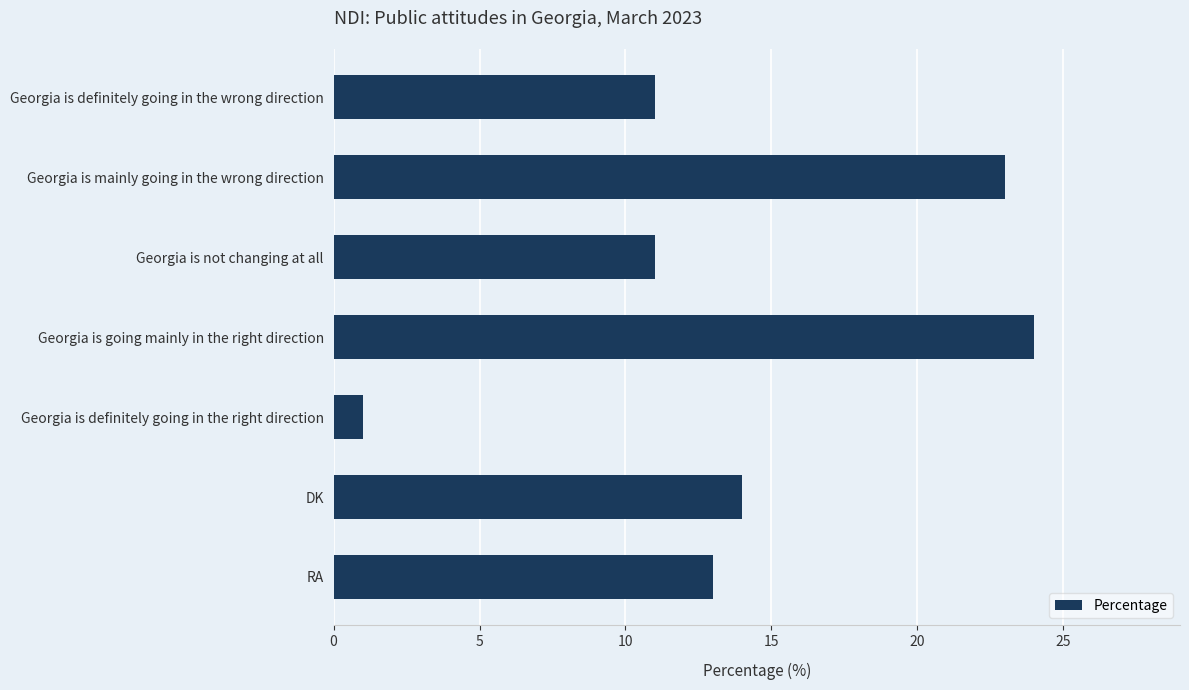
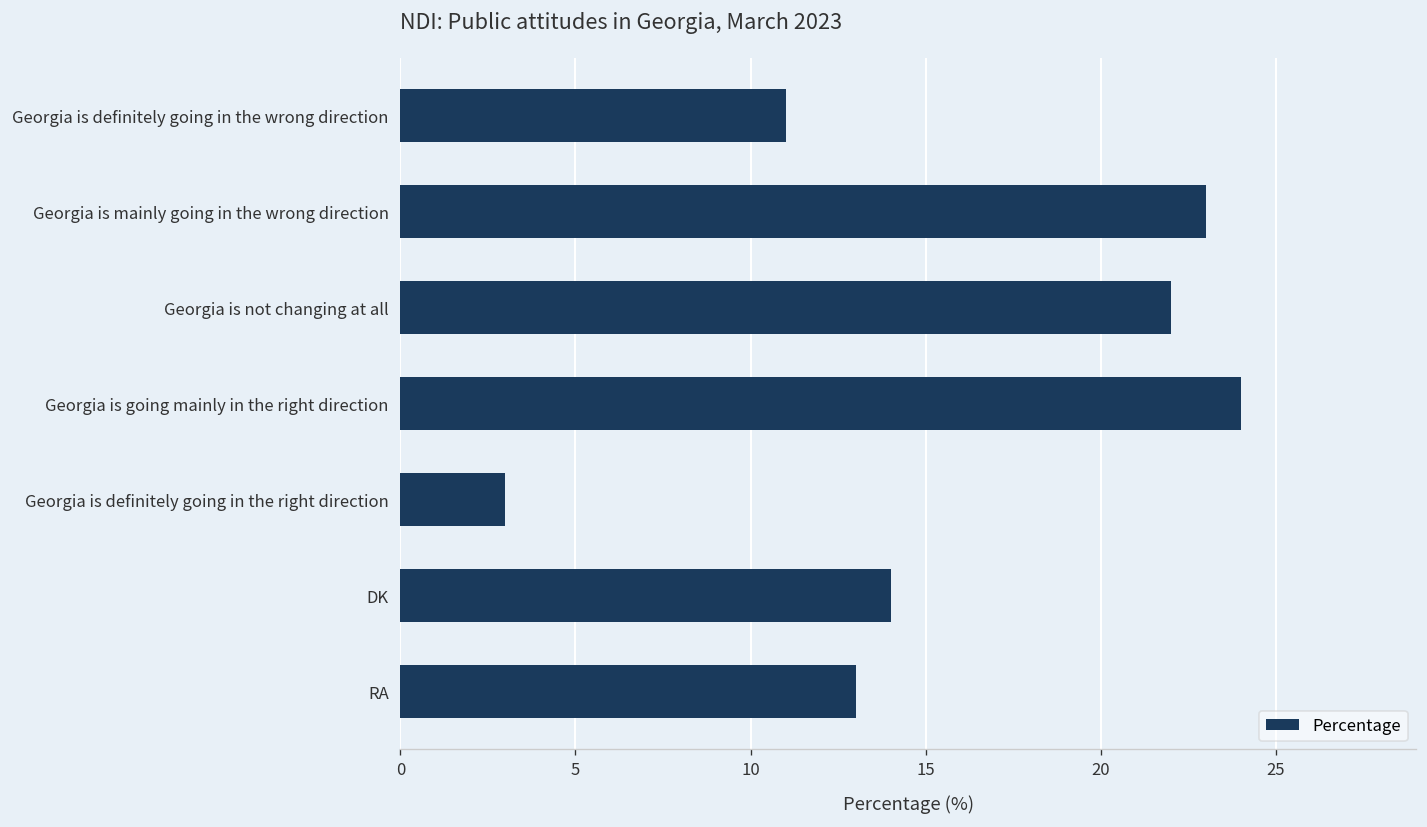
Georgia is not changing at all: 11 -> 22
Georgia is definitely going in the right direction: 1 -> 3
